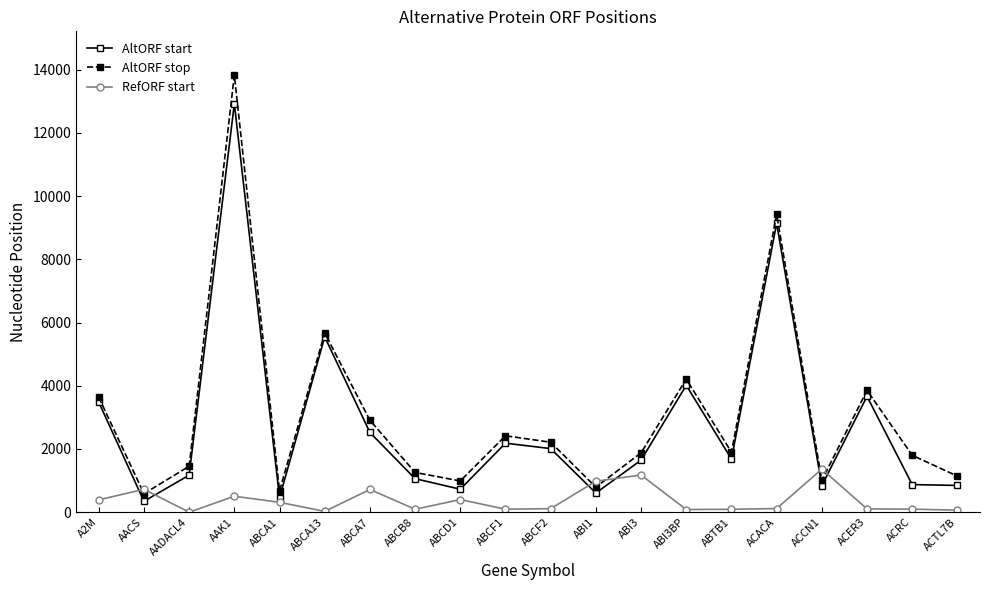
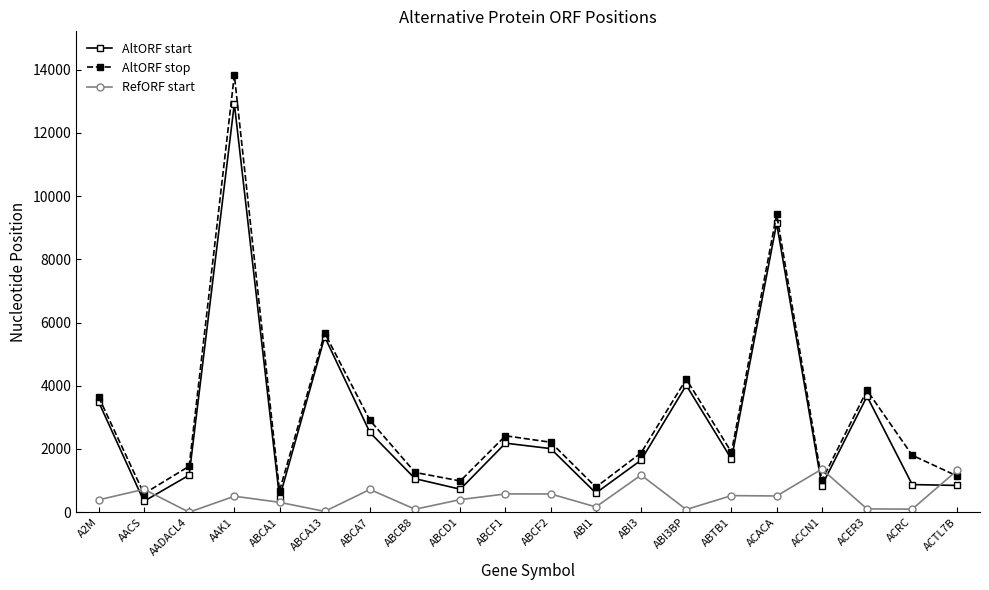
RefORF start, ABCF1: 100 -> 600
RefORF start, ABCF2: 100 -> 600
RefORF start, ABI1: 1000 -> 200
RefORF start, ABTB1: 100 -> 500
RefORF start, ACACA: 100 -> 500
RefORF start, ACTL7B: 100 -> 1300
